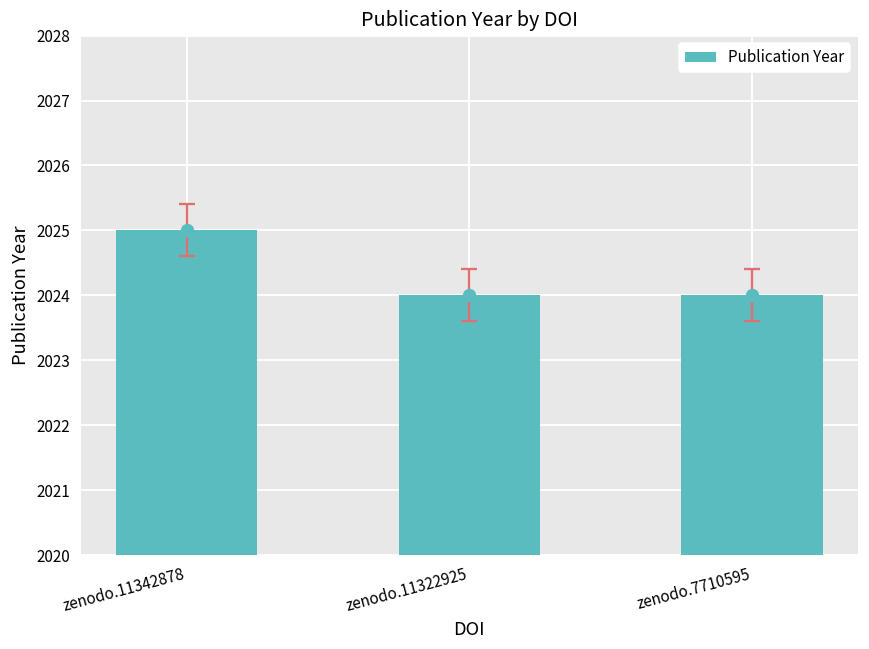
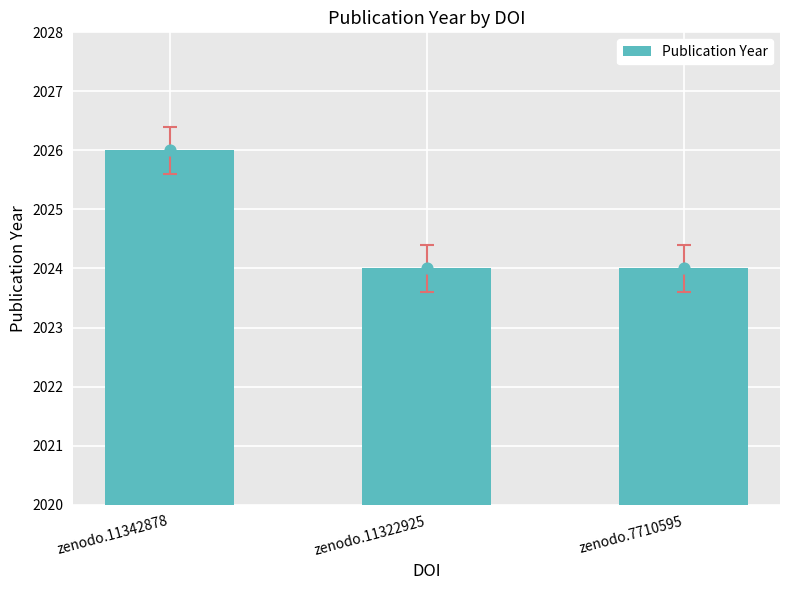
Publication Year, zenodo.11342878: 2025 -> 2026
